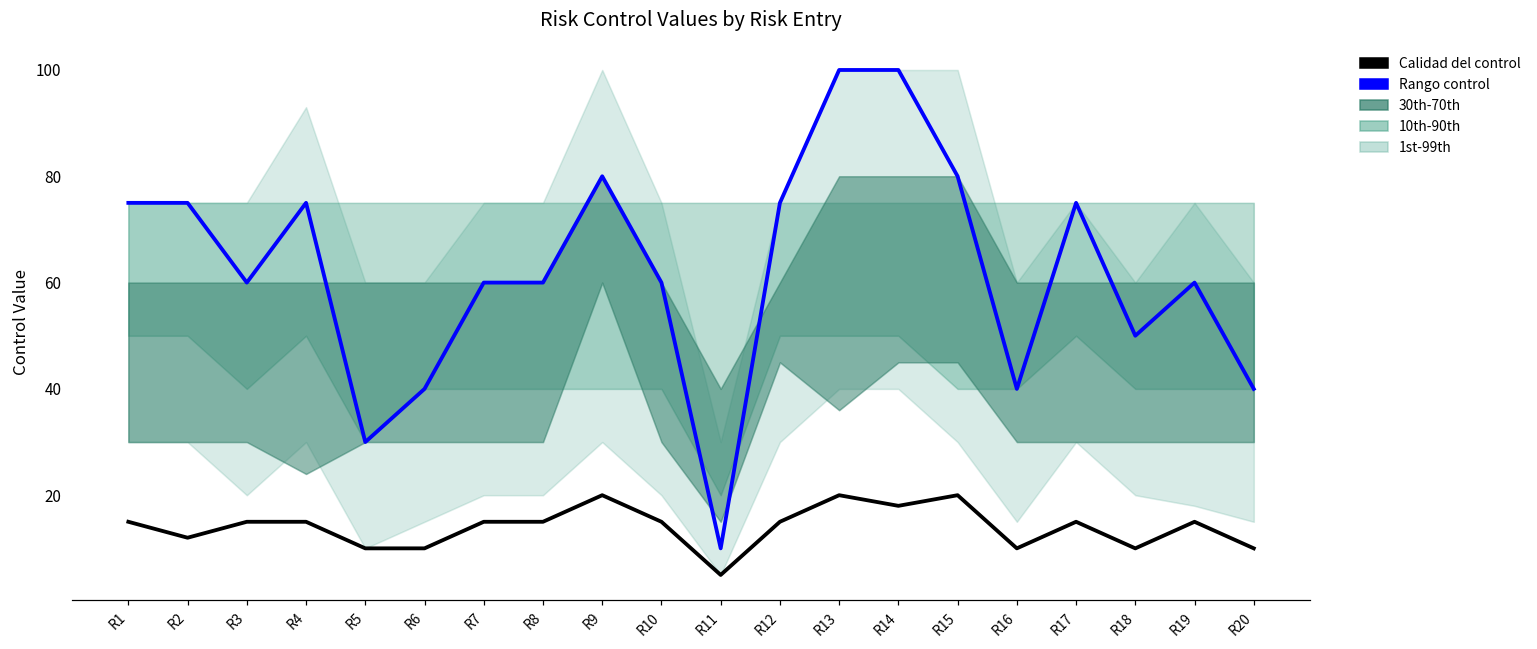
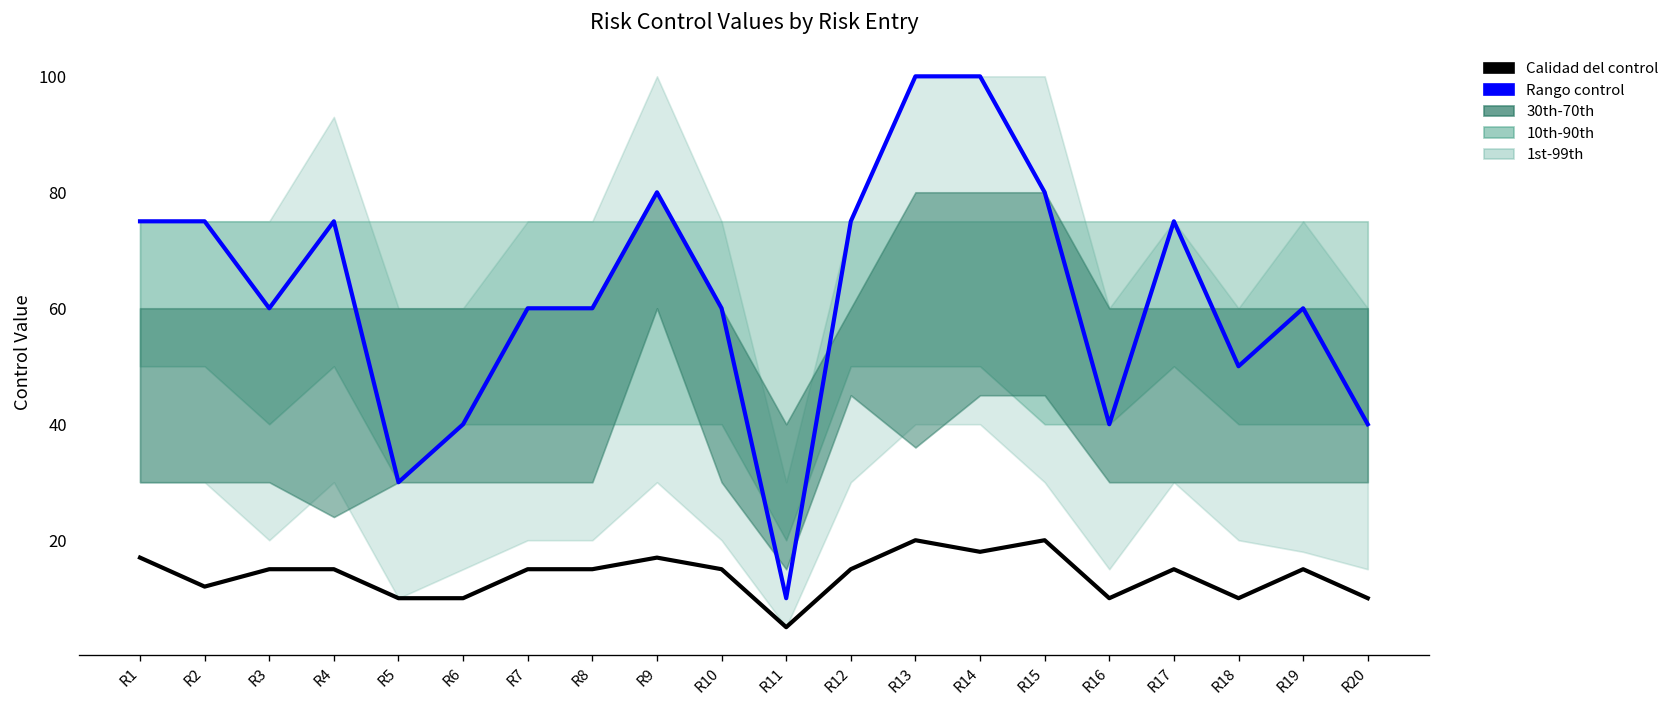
Calidad del control, R1: 15 -> 17
Calidad del control, R9: 20 -> 17
